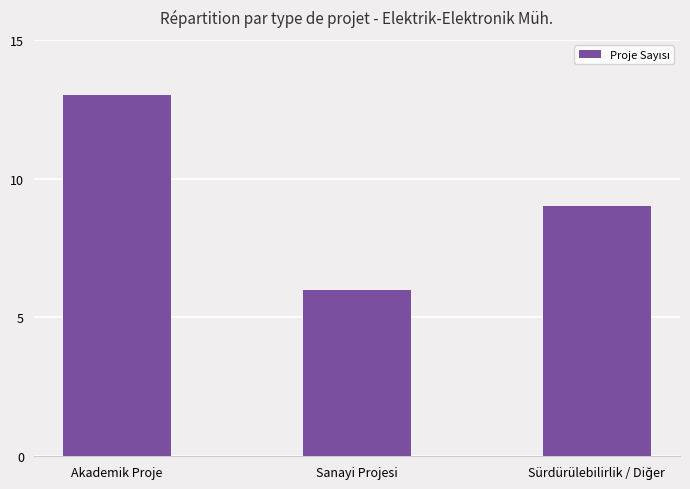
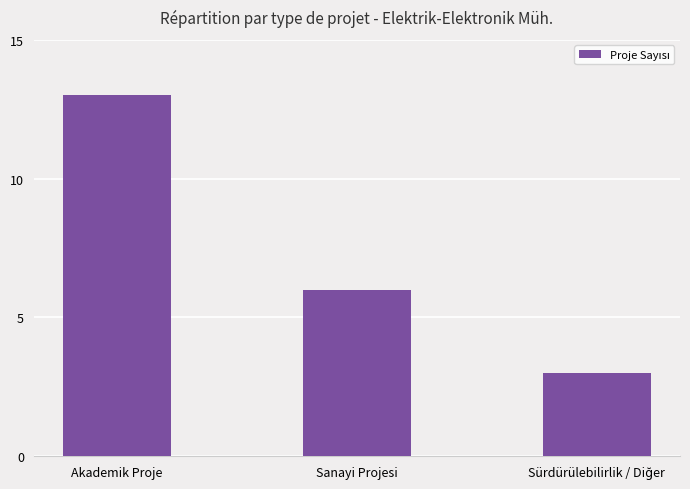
Sürdürülebilirlik / Diğer: 9 -> 3
